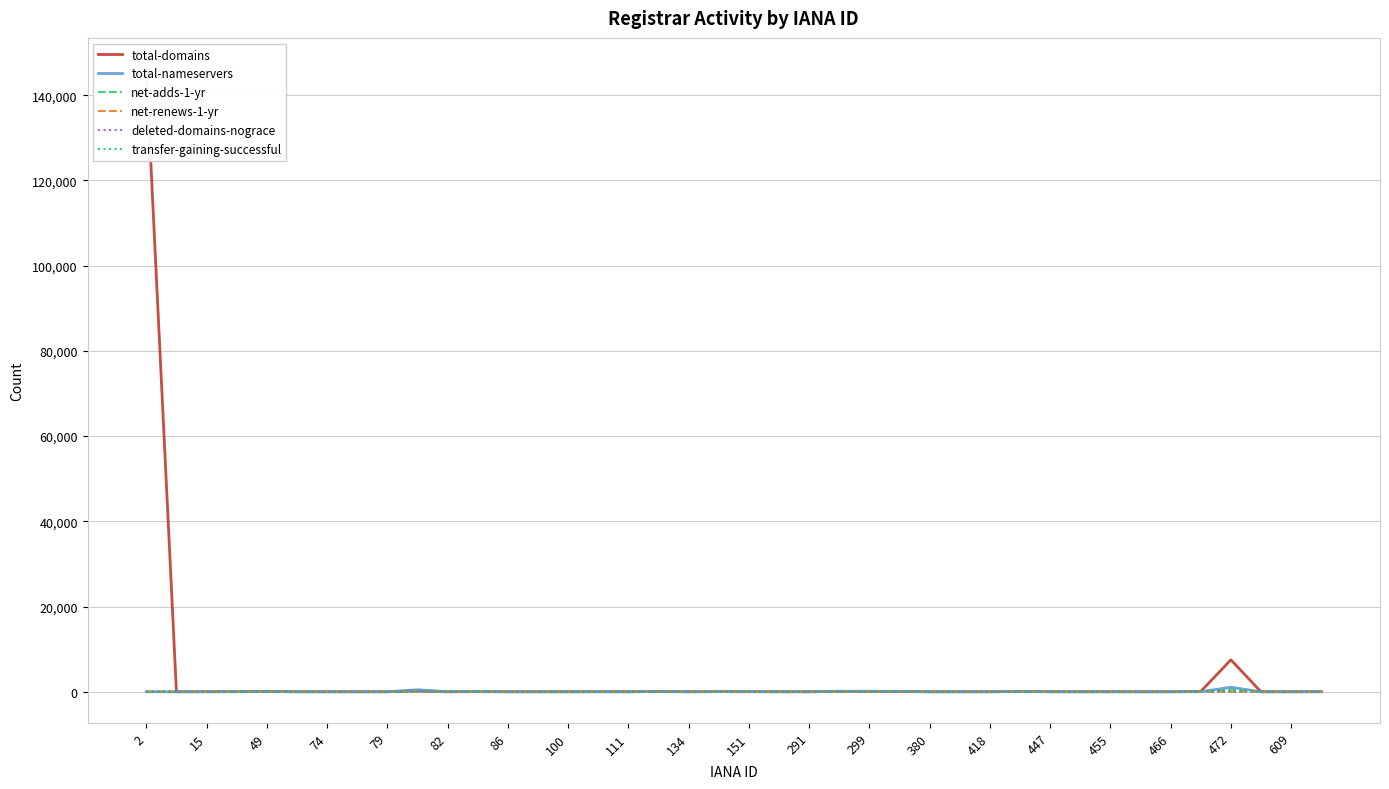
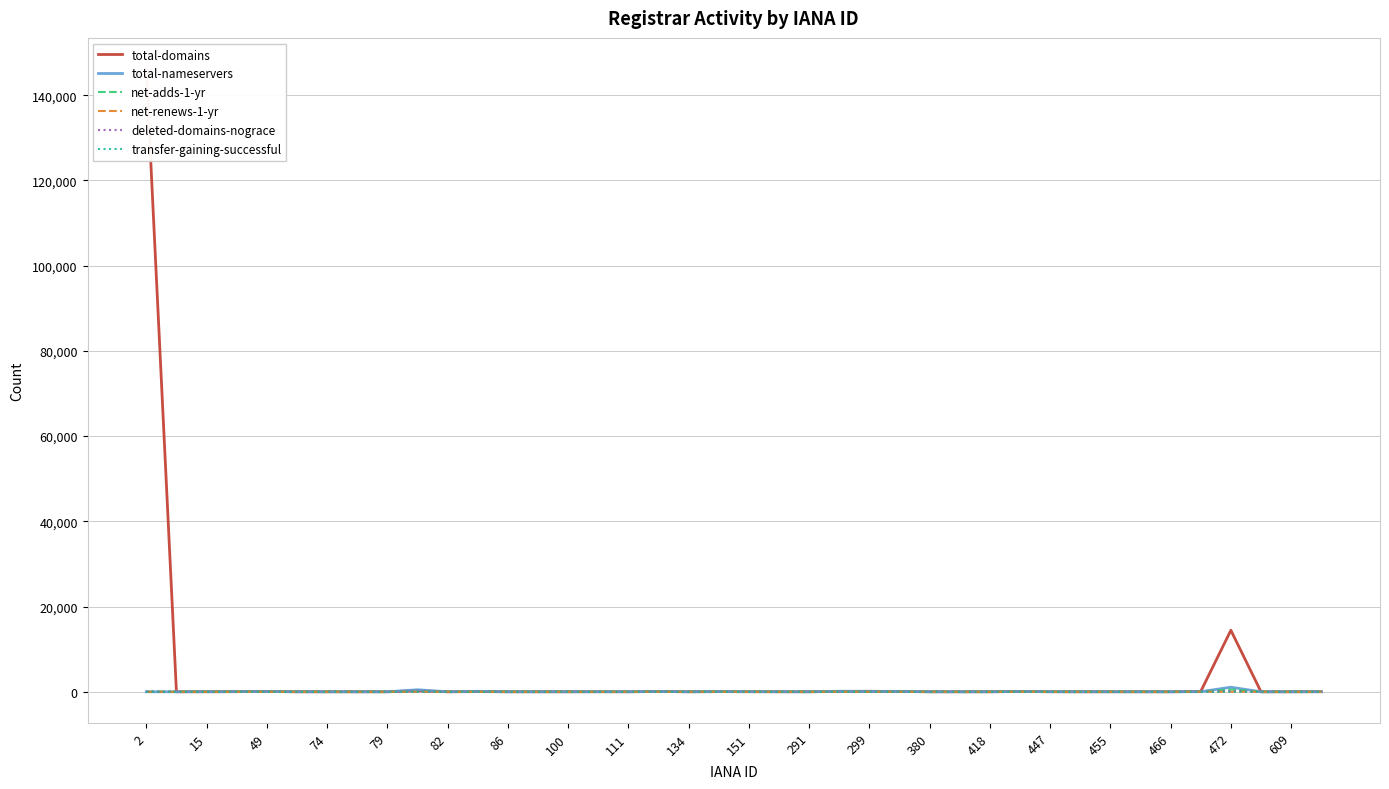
total-domains, 472: 7,000 -> 14,000
